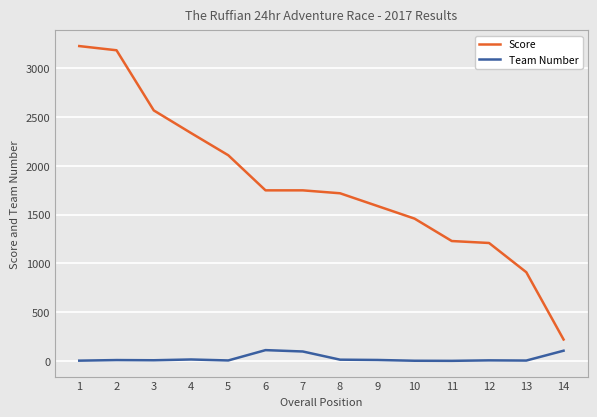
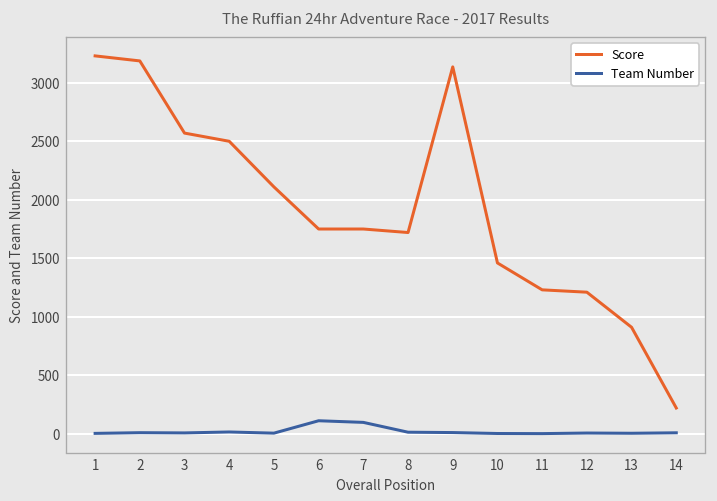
Score, 4: 2300 -> 2500
Score, 9: 1600 -> 3100
Team Number, 14: 100 -> 0
